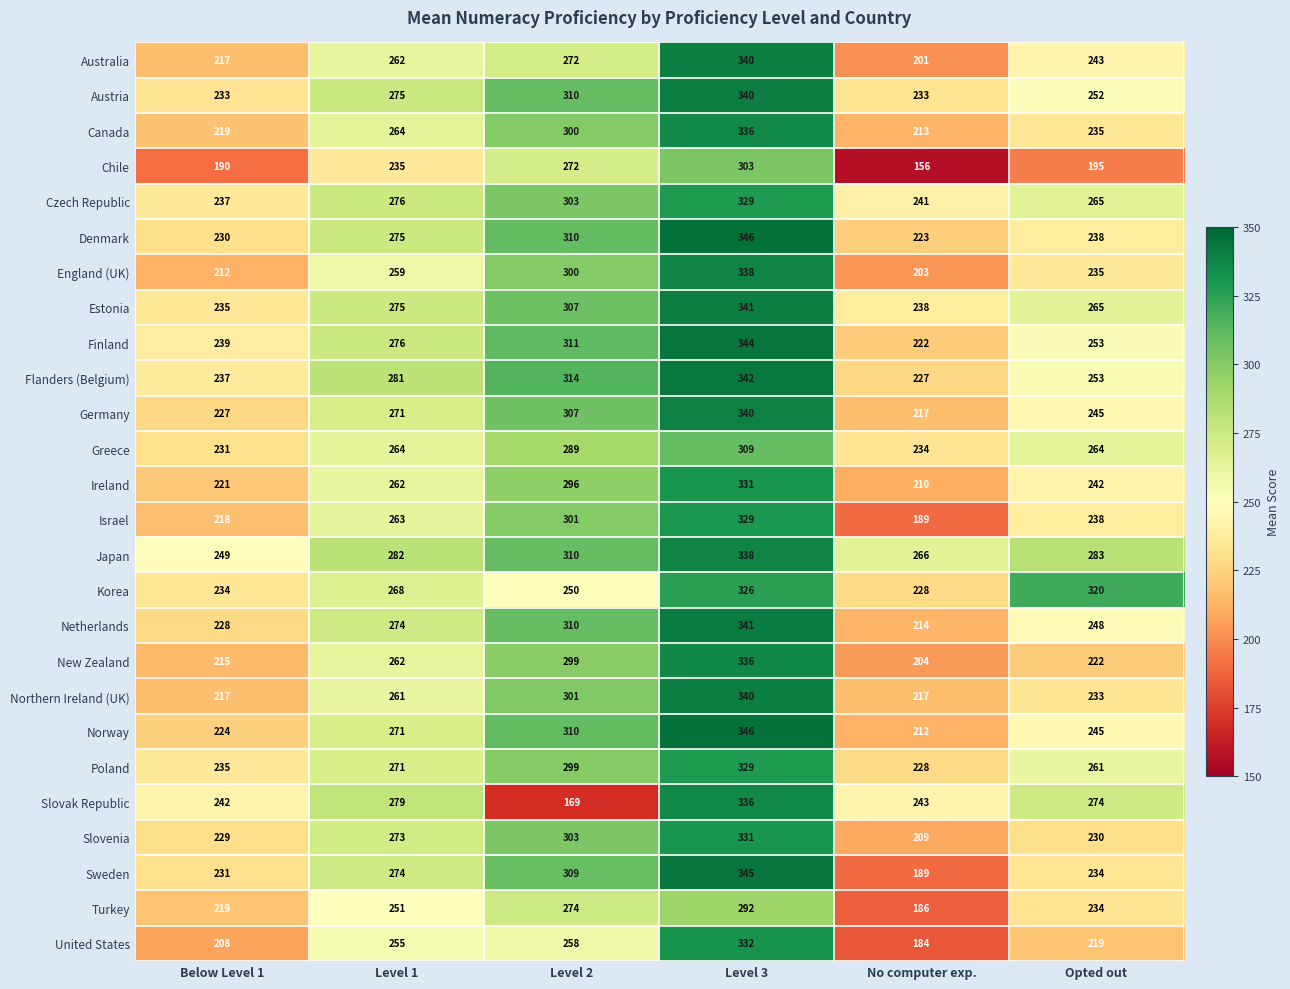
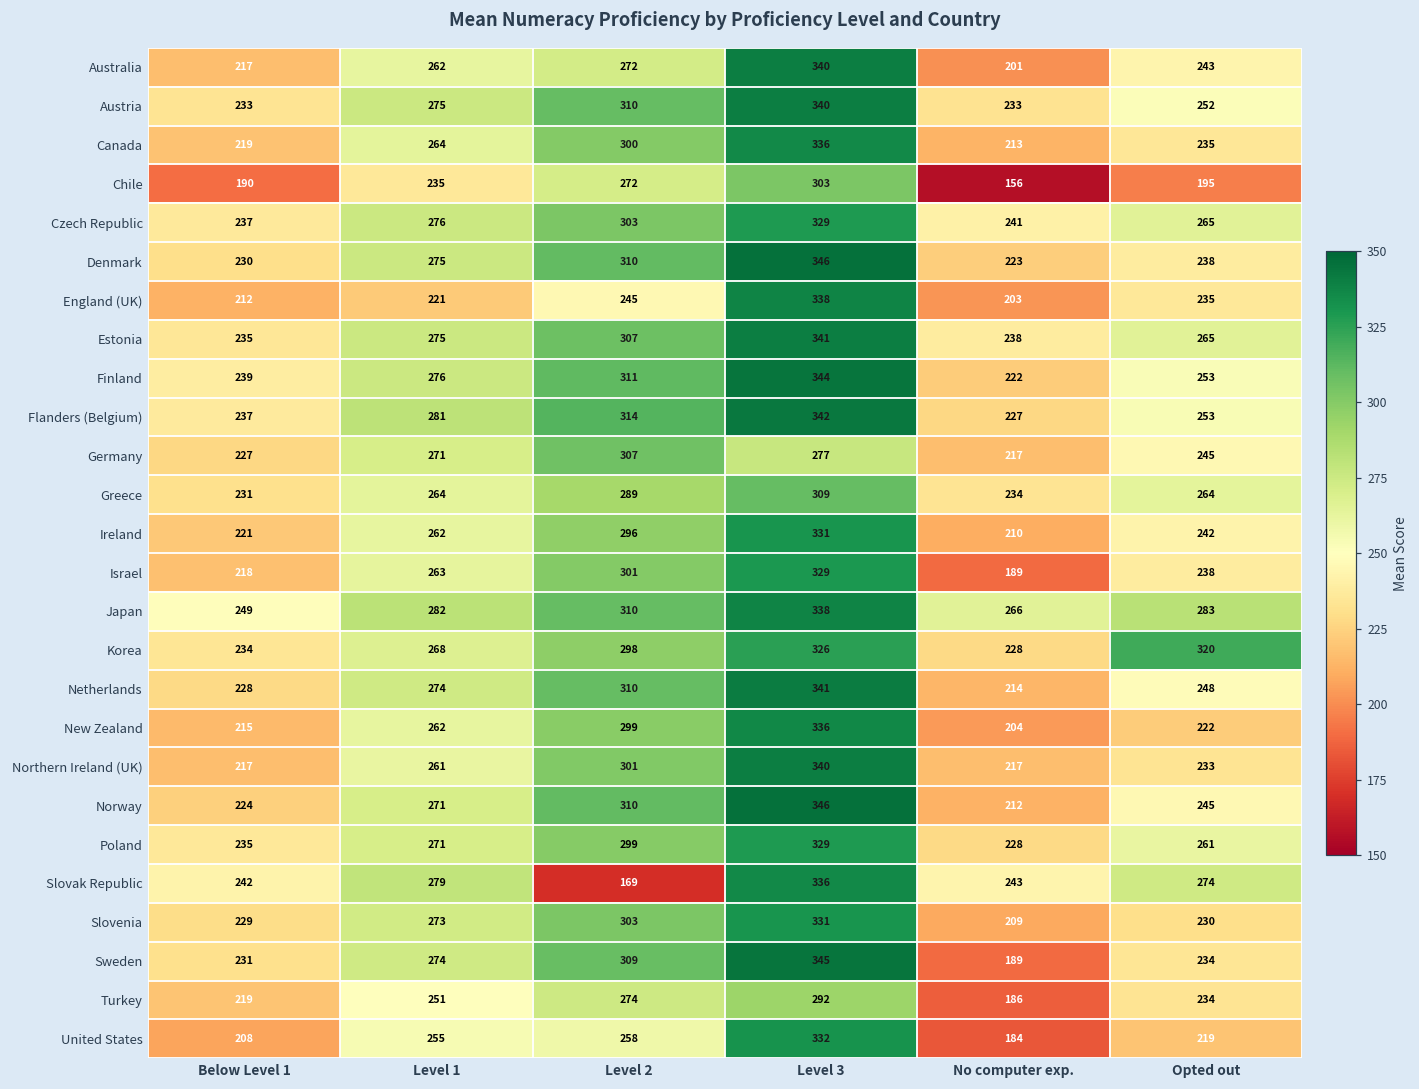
England (UK), Level 1: 259 -> 221
England (UK), Level 2: 300 -> 245
Germany, Level 3: 340 -> 277
Korea, Level 2: 250 -> 298
